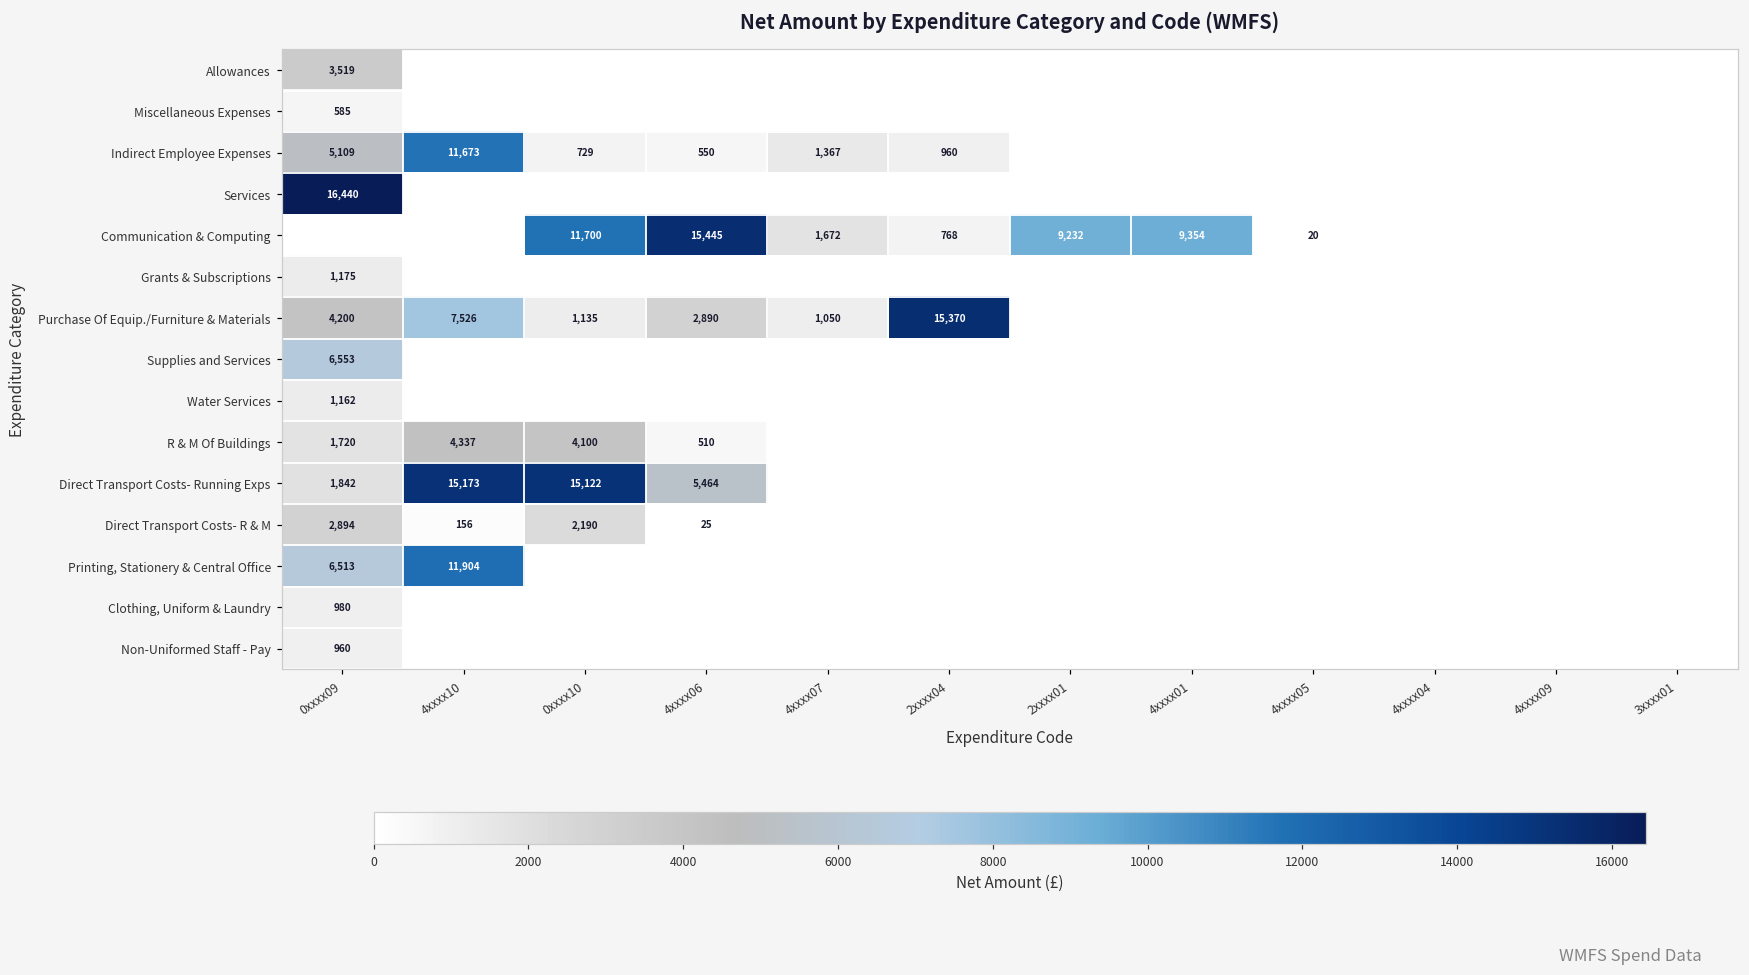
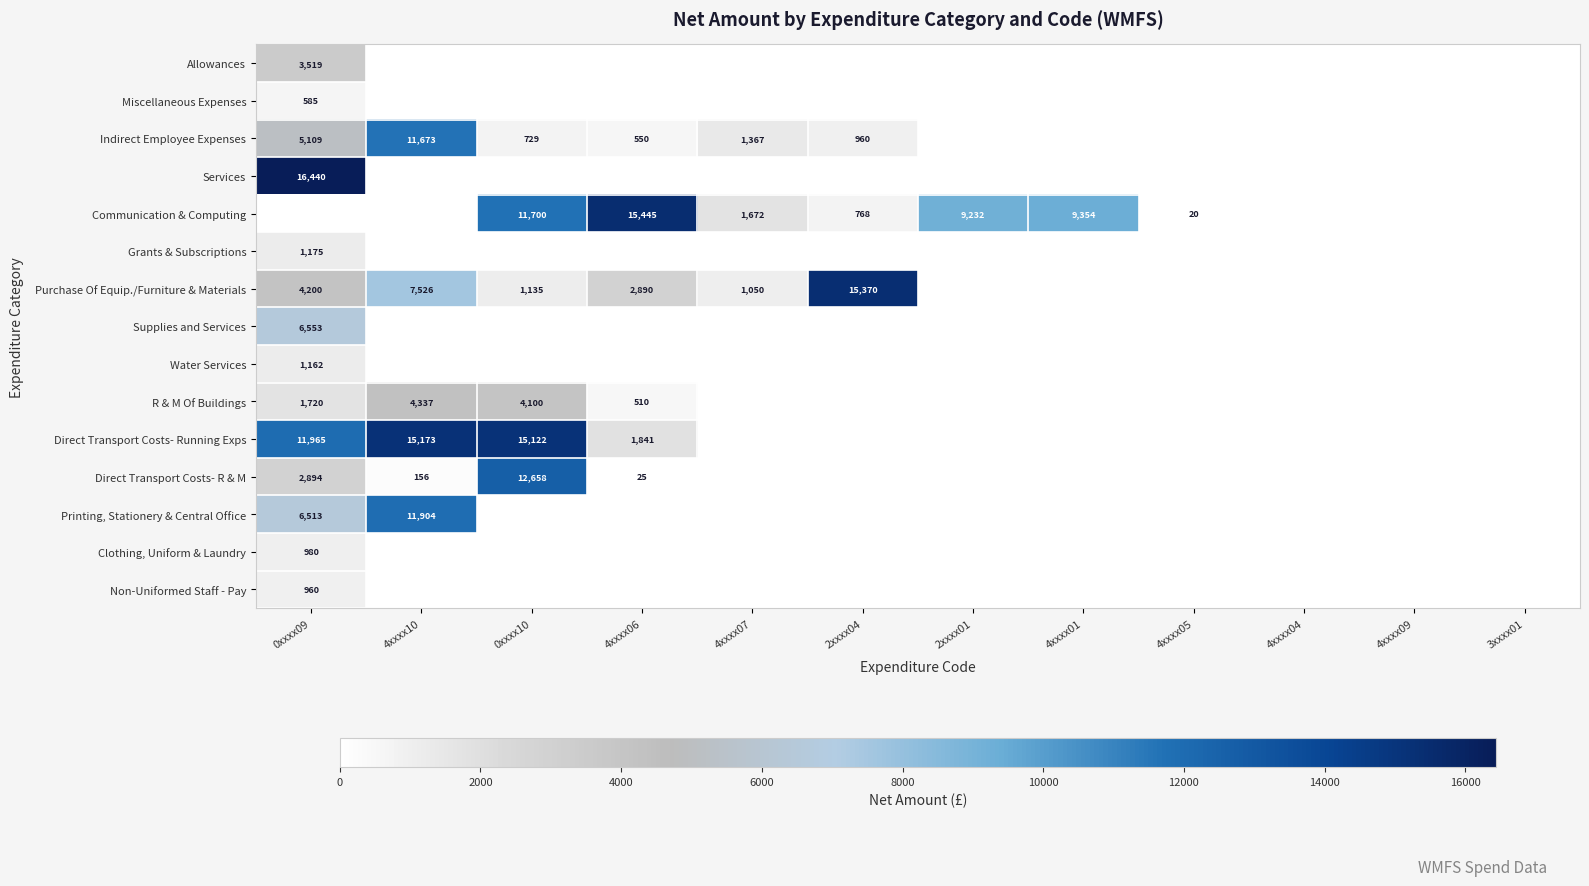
Direct Transport Costs- Running Exps, 0xxxx09: 1,842 -> 11,965
Direct Transport Costs- Running Exps, 4xxxx06: 5,464 -> 1,841
Direct Transport Costs- R & M, 0xxxx10: 2,190 -> 12,658
